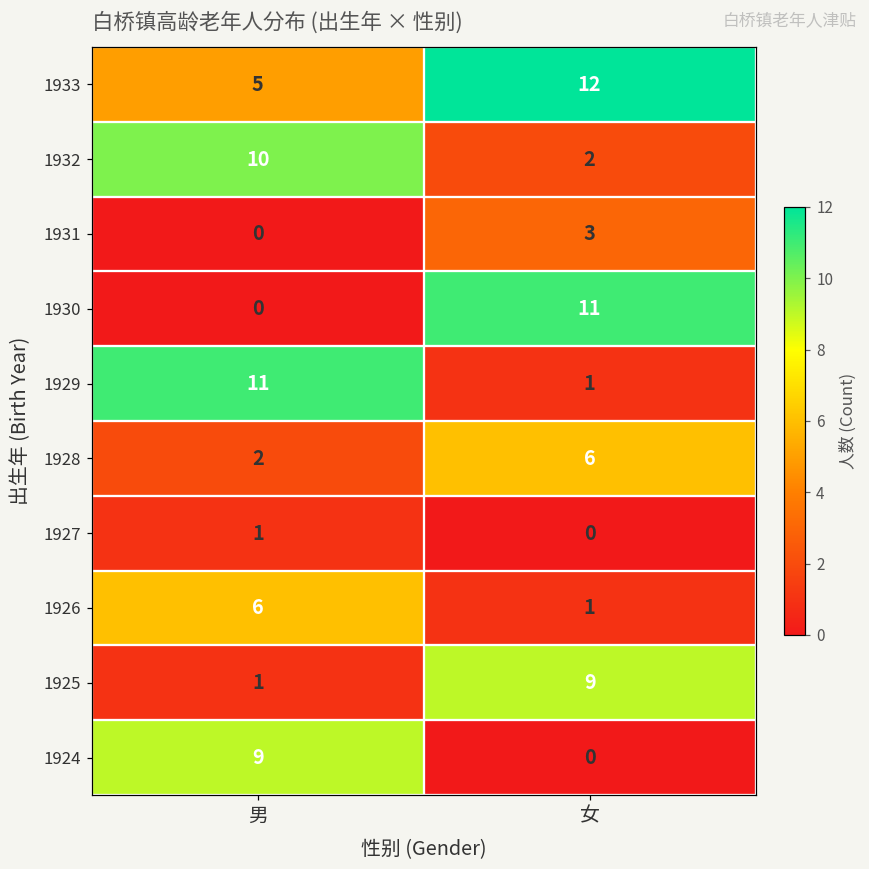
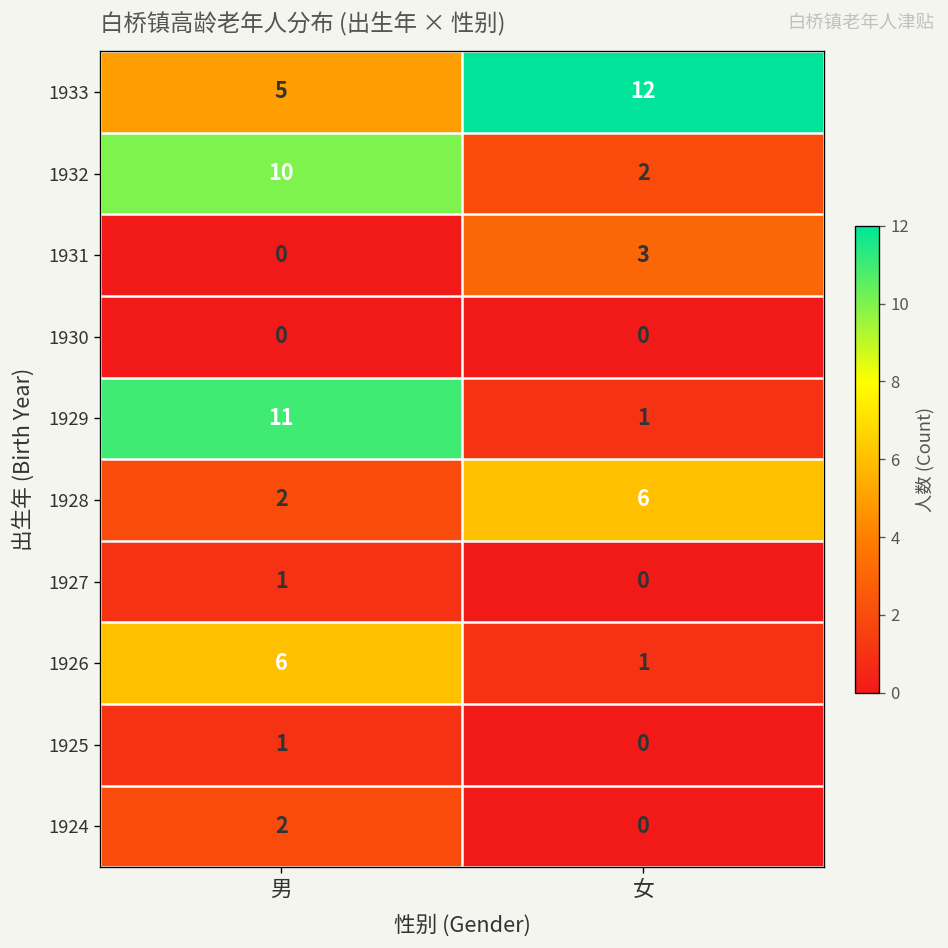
1930, 女: 11 -> 0
1925, 女: 9 -> 0
1924, 男: 9 -> 2
